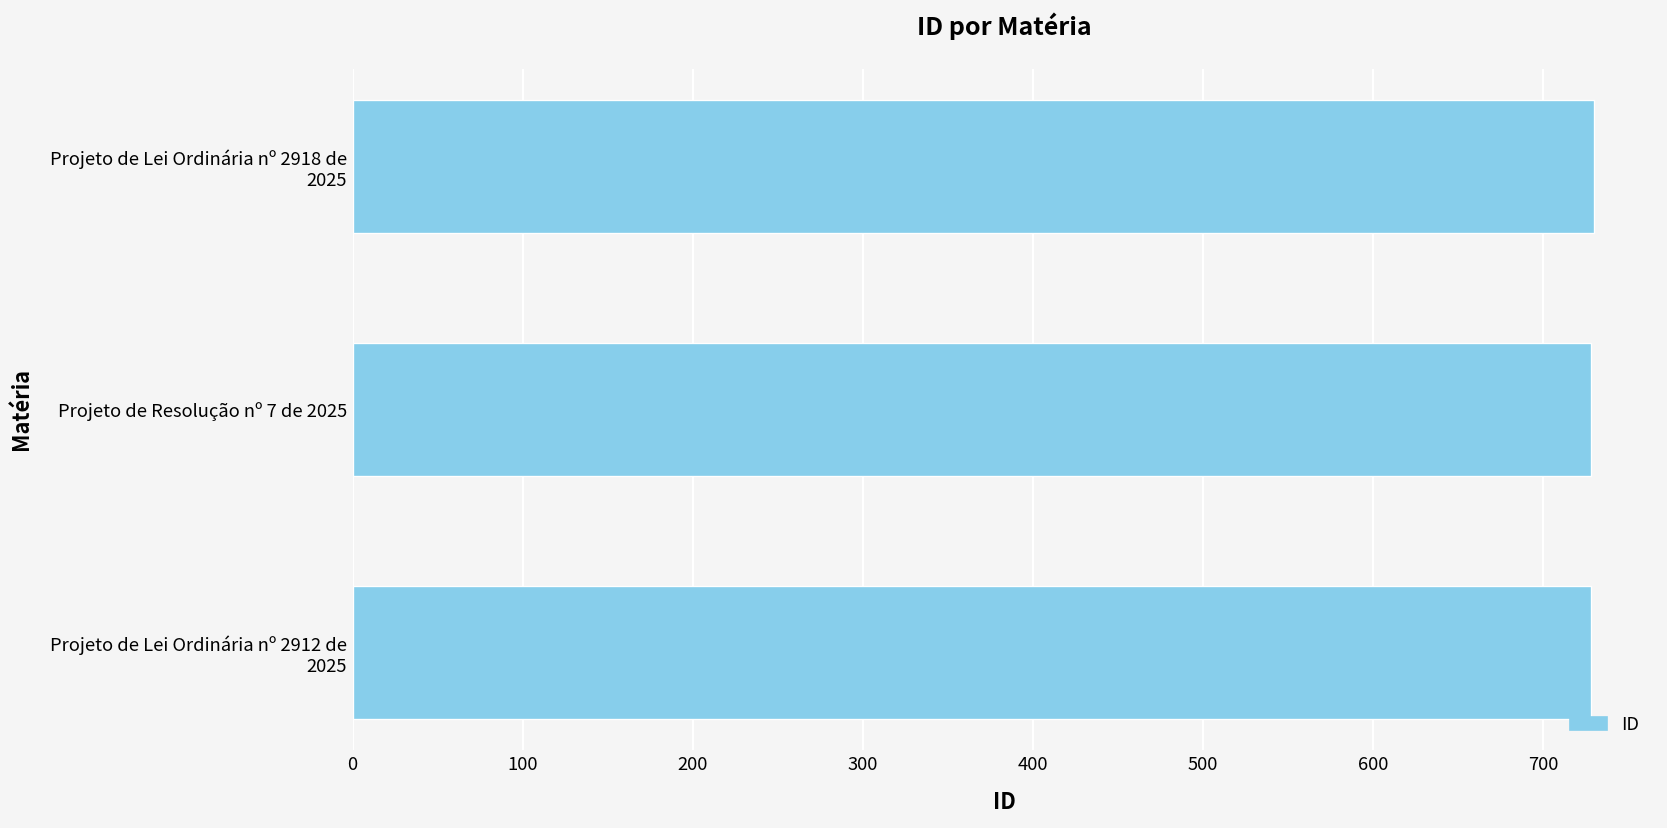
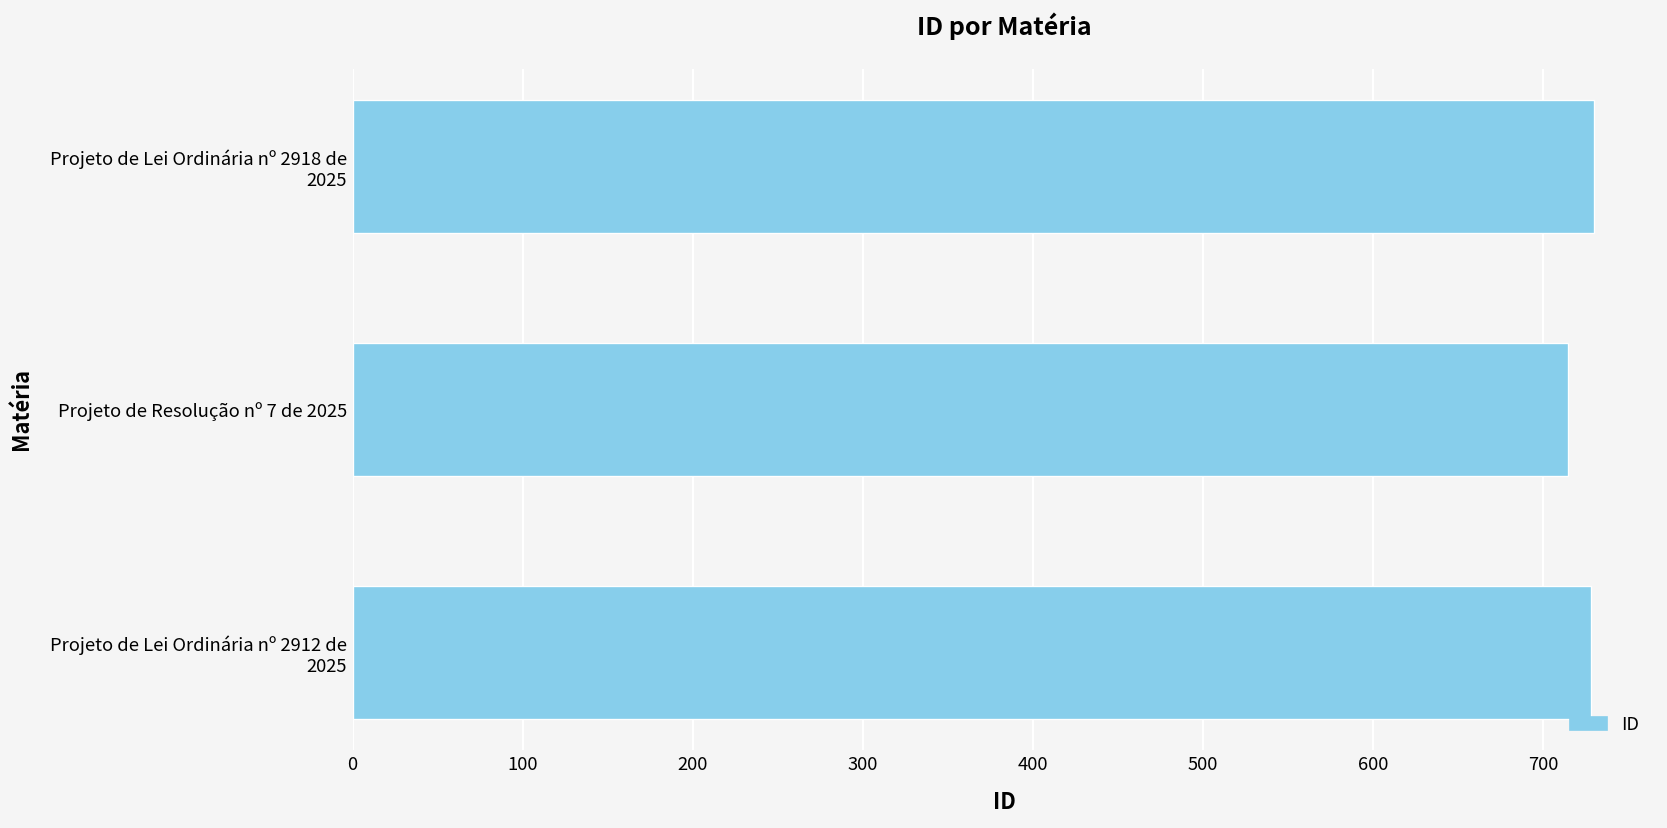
Projeto de Resolução nº 7 de 2025: 728 -> 715
